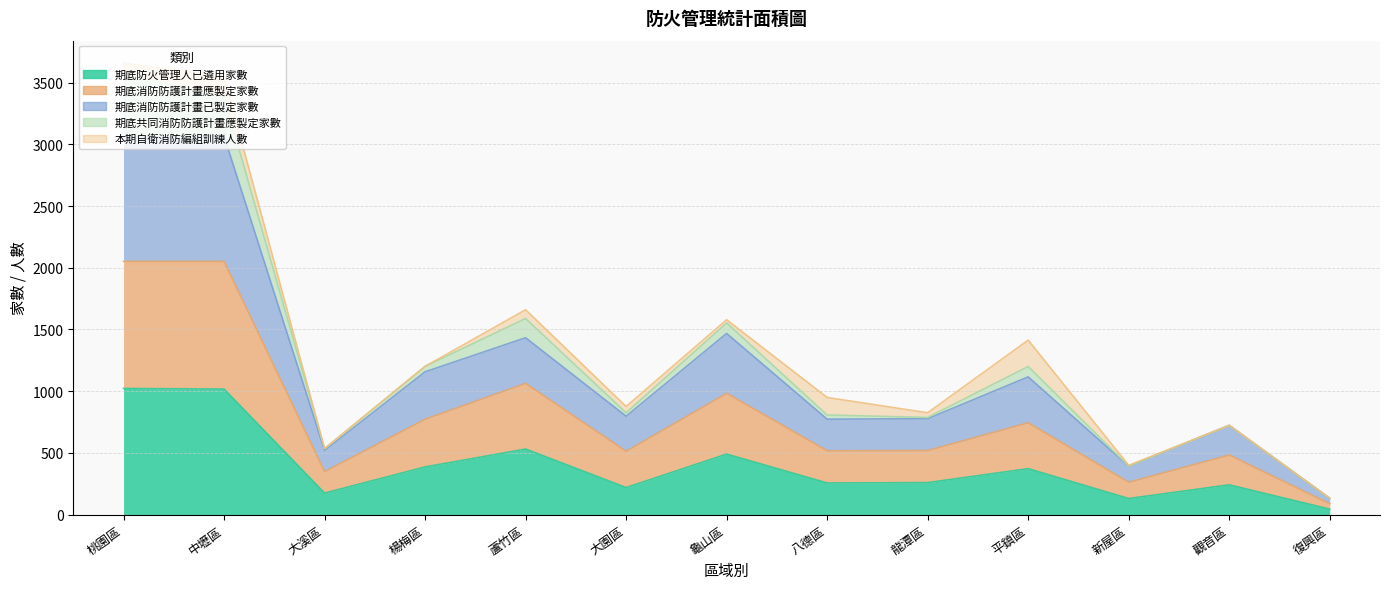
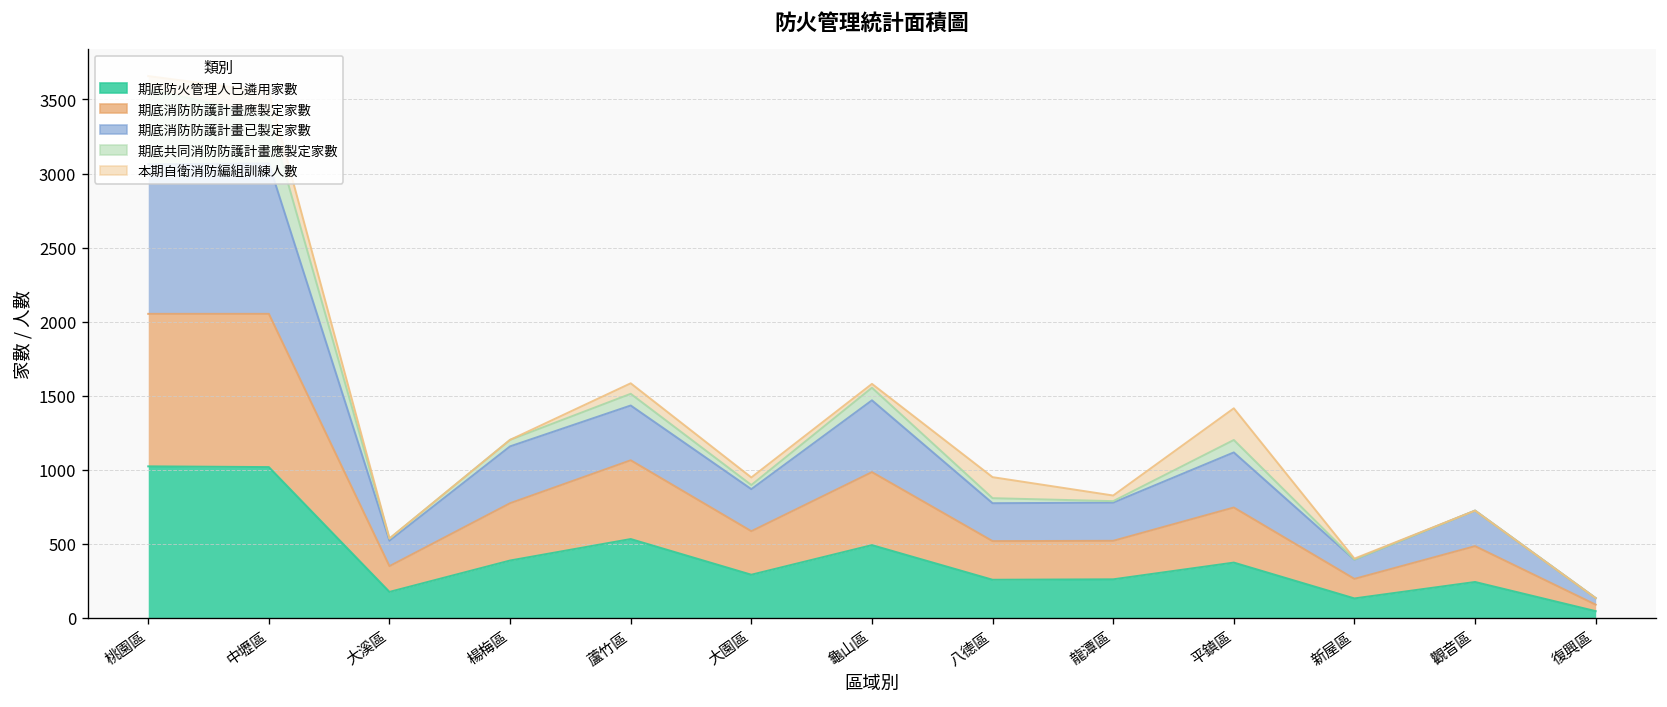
期底共同消防防護計畫應製定家數, 蘆竹區: 160 -> 80
期底防火管理人已遴用家數, 大園區: 220 -> 290
